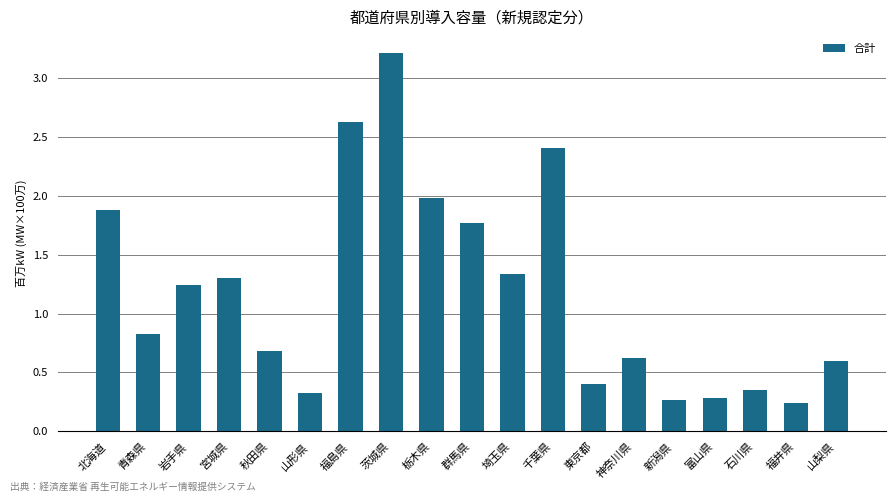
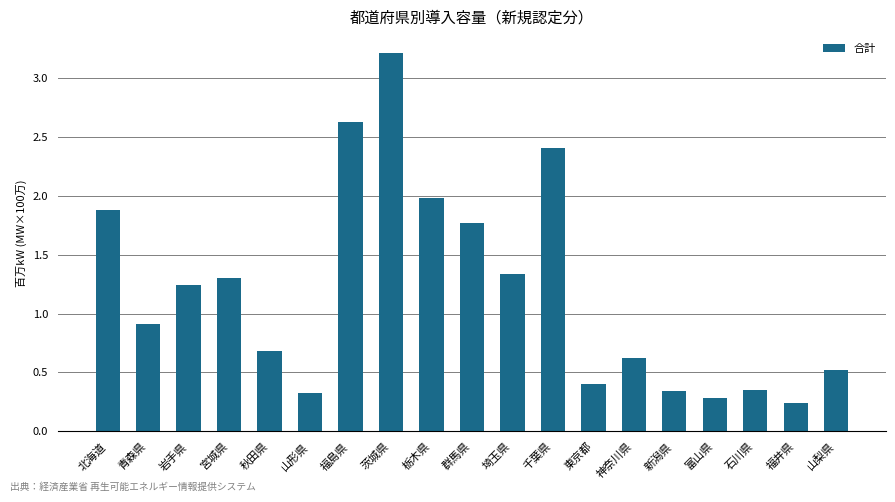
青森県: 0.83 -> 0.91
新潟県: 0.27 -> 0.34
山梨県: 0.60 -> 0.52
